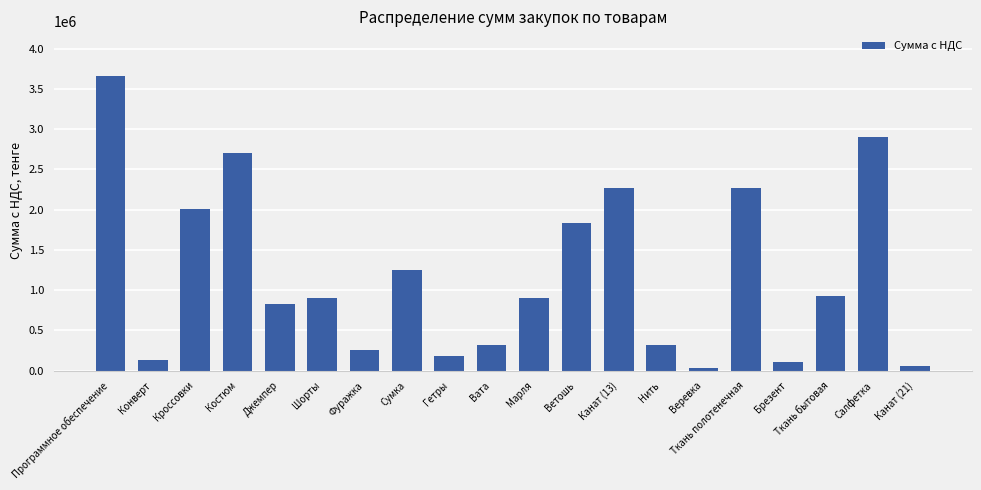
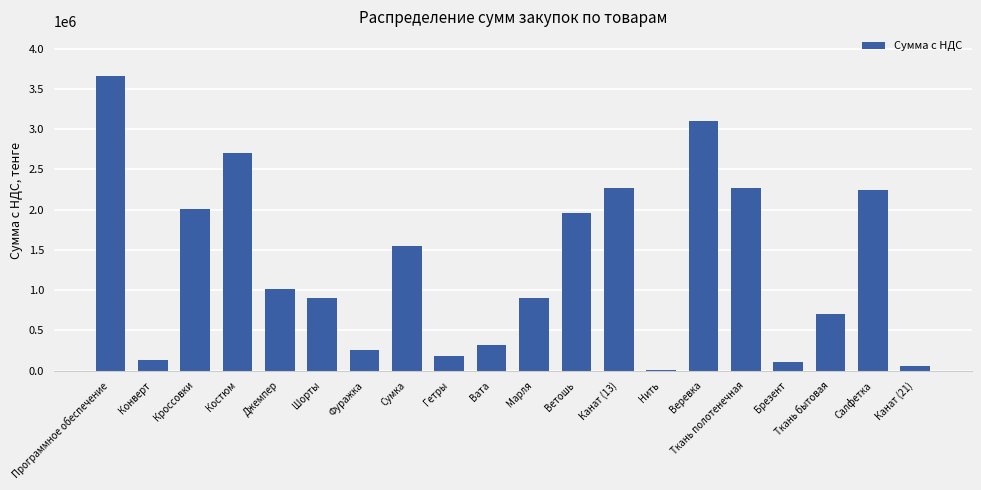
Джемпер: 800000 -> 1000000
Сумка: 1200000 -> 1500000
Ветошь: 1800000 -> 2000000
Нить: 300000 -> 0
Веревка: 0 -> 3100000
Ткань бытовая: 900000 -> 700000
Салфетка: 2900000 -> 2200000
